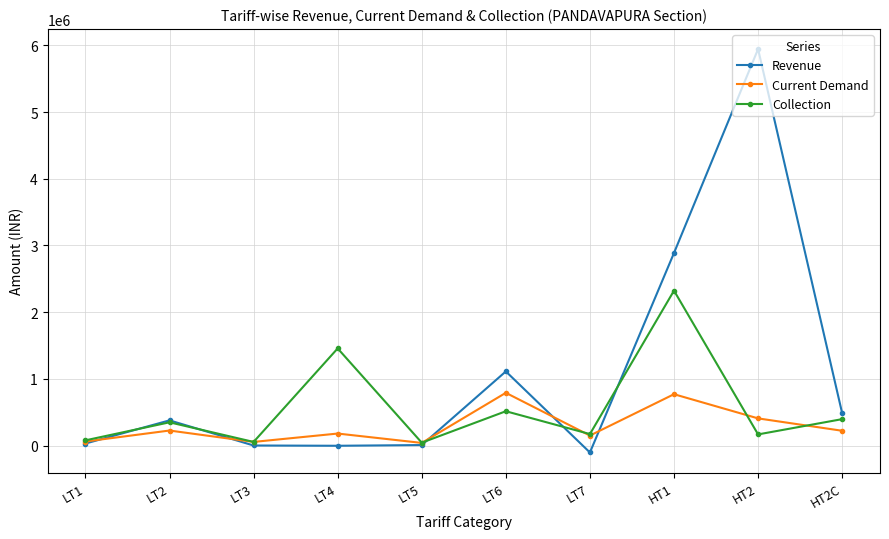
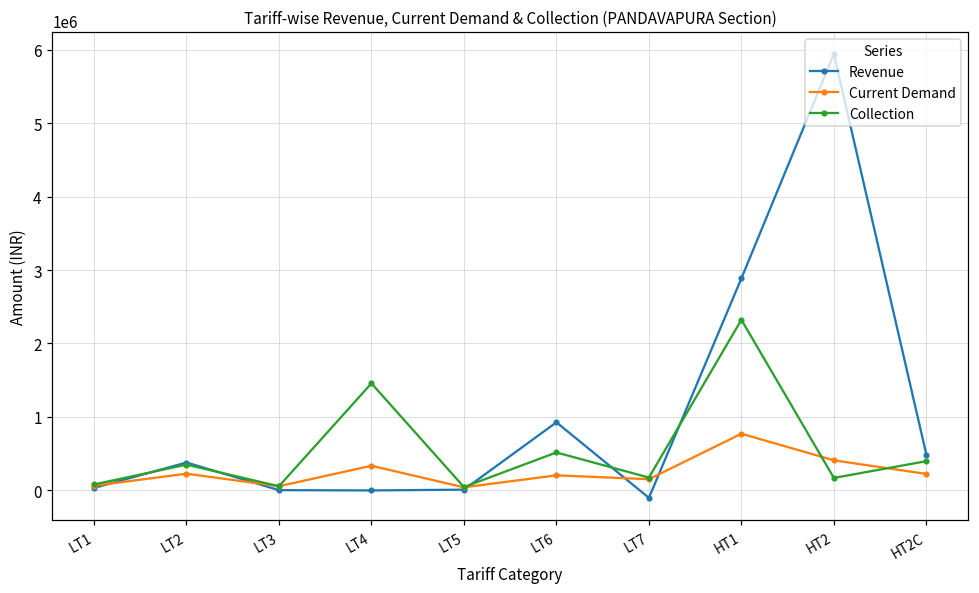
Current Demand, LT4: 200000 -> 300000
Revenue, LT6: 1100000 -> 900000
Current Demand, LT6: 800000 -> 200000
